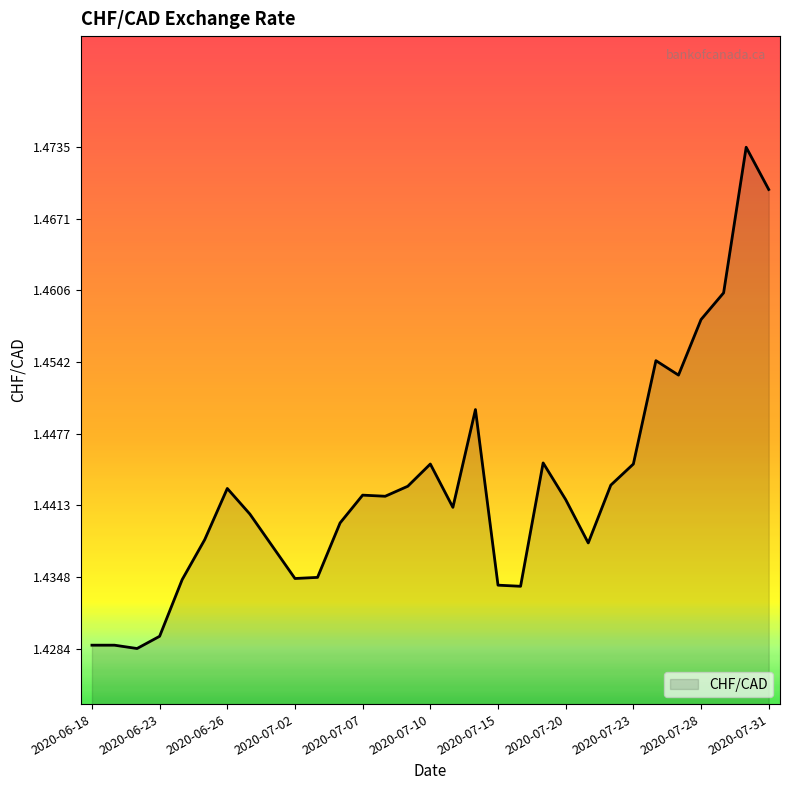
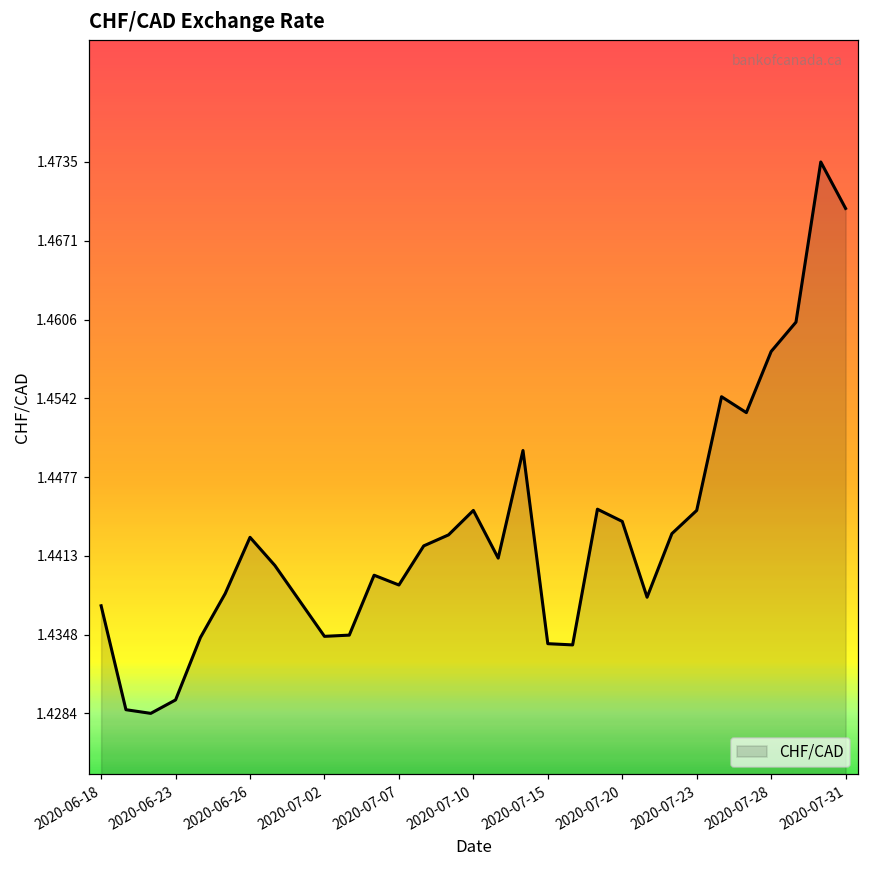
2020-06-18: 1.4287 -> 1.4372
2020-07-07: 1.4422 -> 1.4389
2020-07-20: 1.4418 -> 1.4441
